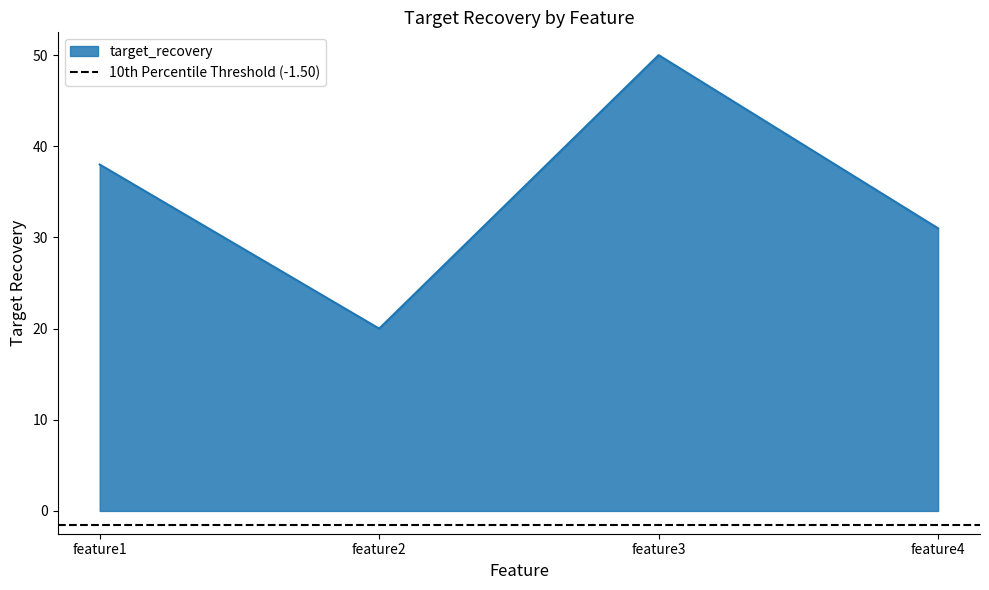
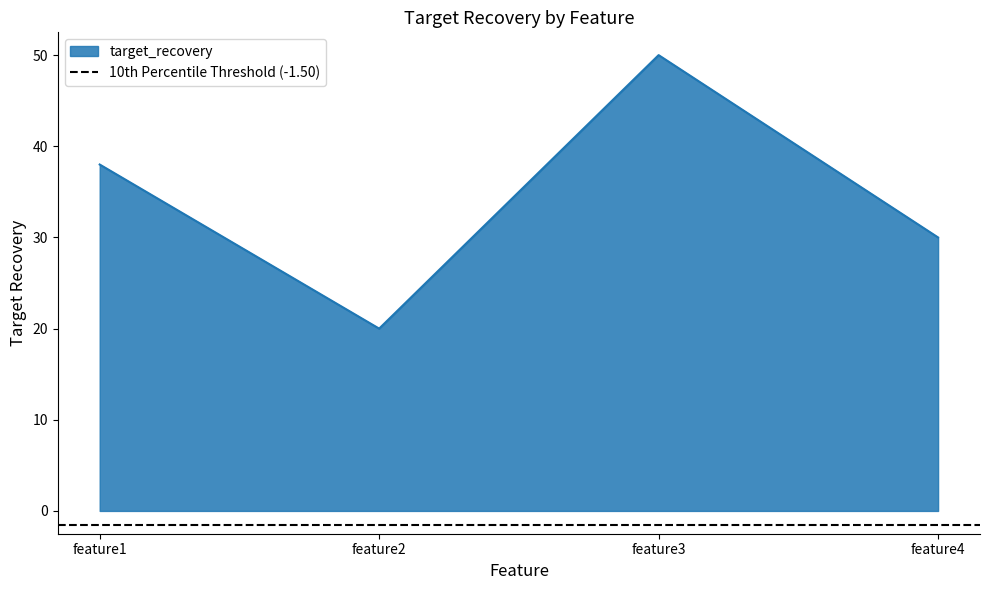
feature4: 31 -> 30
